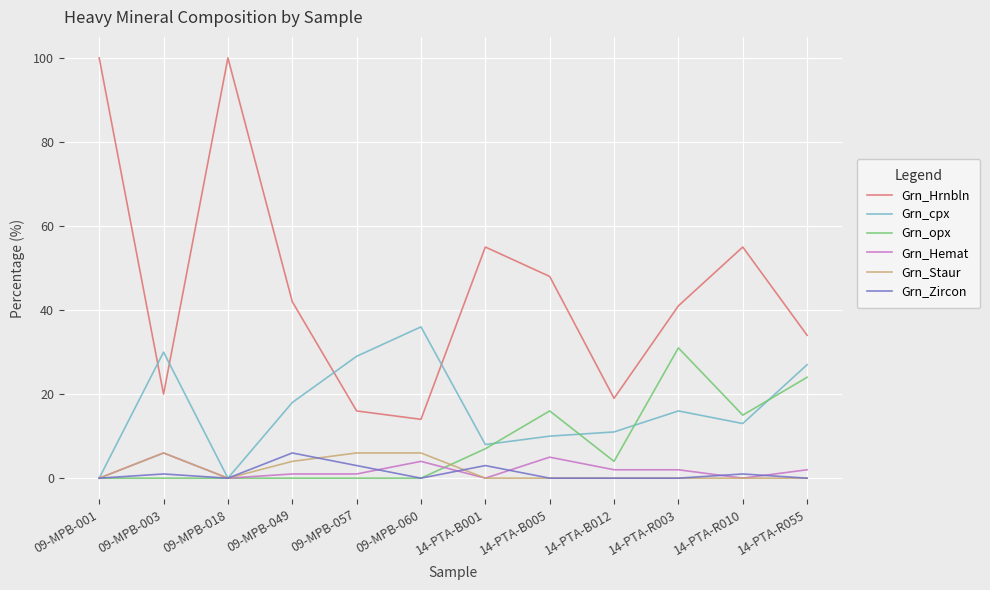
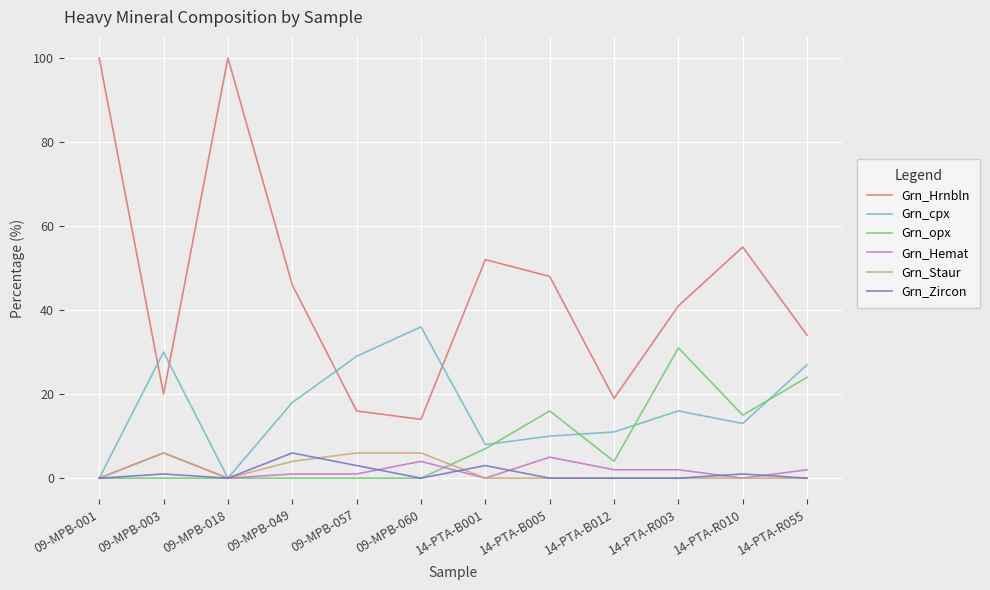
Grn_Hrnbln, 09-MPB-049: 42 -> 46
Grn_Hrnbln, 14-PTA-B001: 55 -> 52
